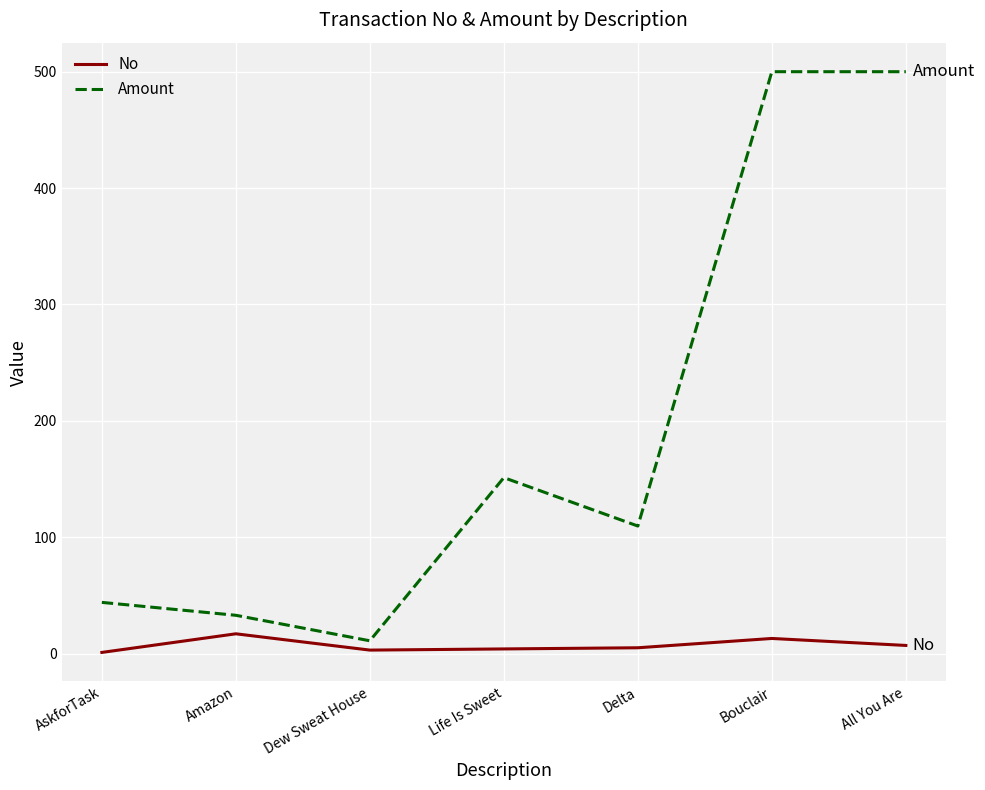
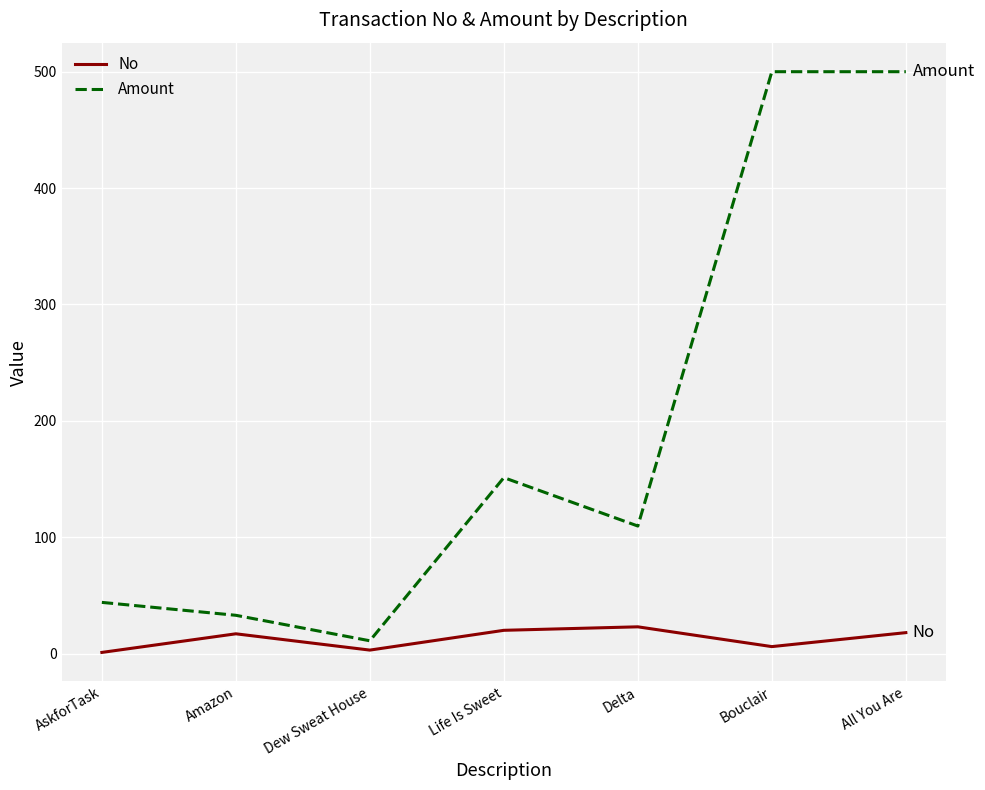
No, Life Is Sweet: 4 -> 20
No, Delta: 5 -> 23
No, Bouclair: 13 -> 6
No, All You Are: 7 -> 18
